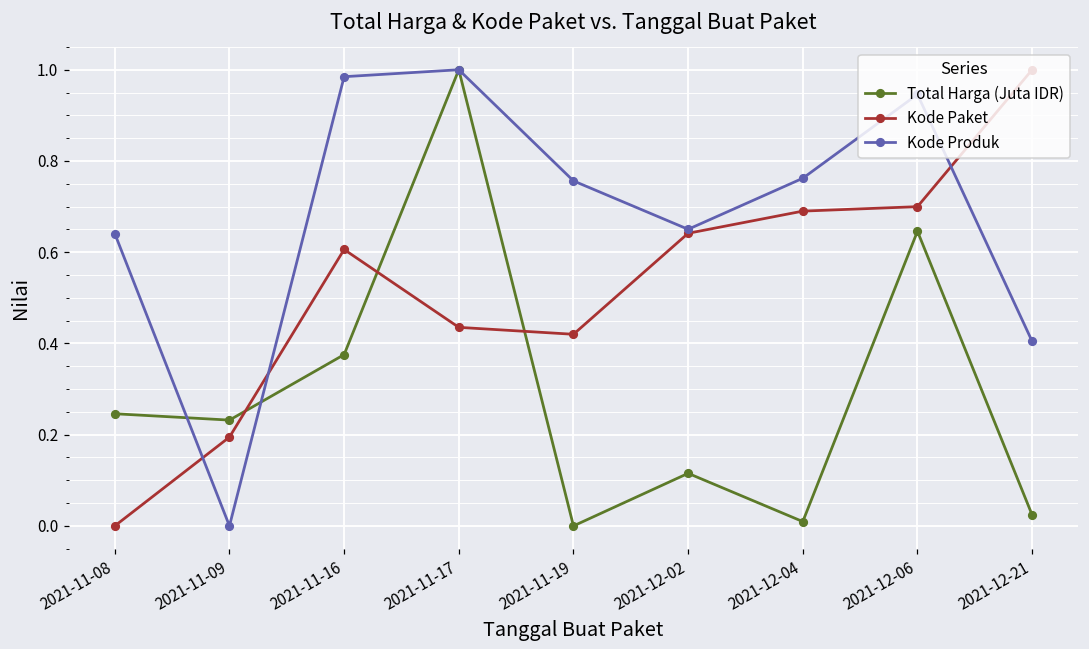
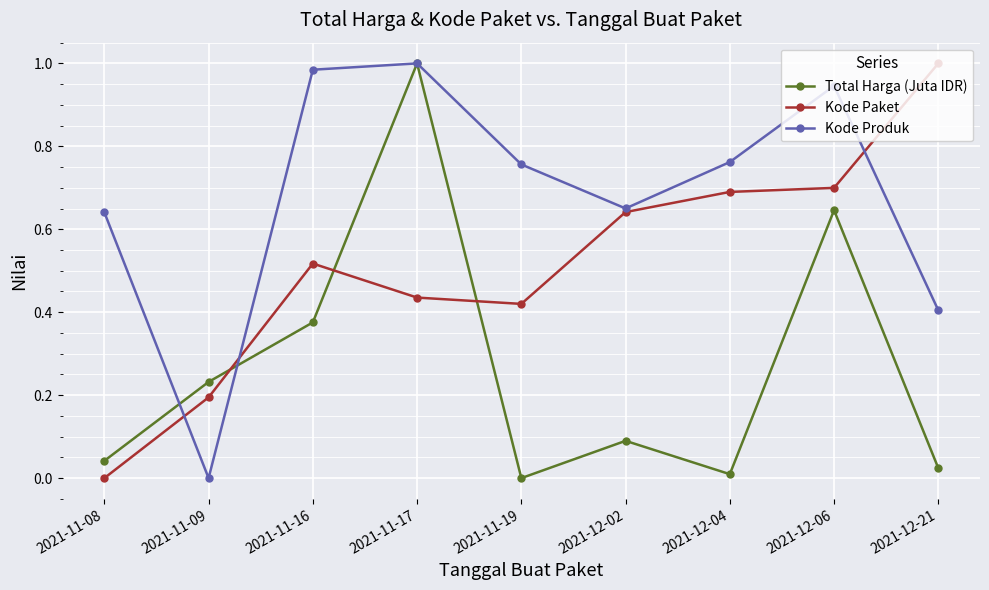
Total Harga (Juta IDR), 2021-11-08: 0.25 -> 0.04
Kode Paket, 2021-11-16: 0.61 -> 0.52
Total Harga (Juta IDR), 2021-12-02: 0.12 -> 0.09
